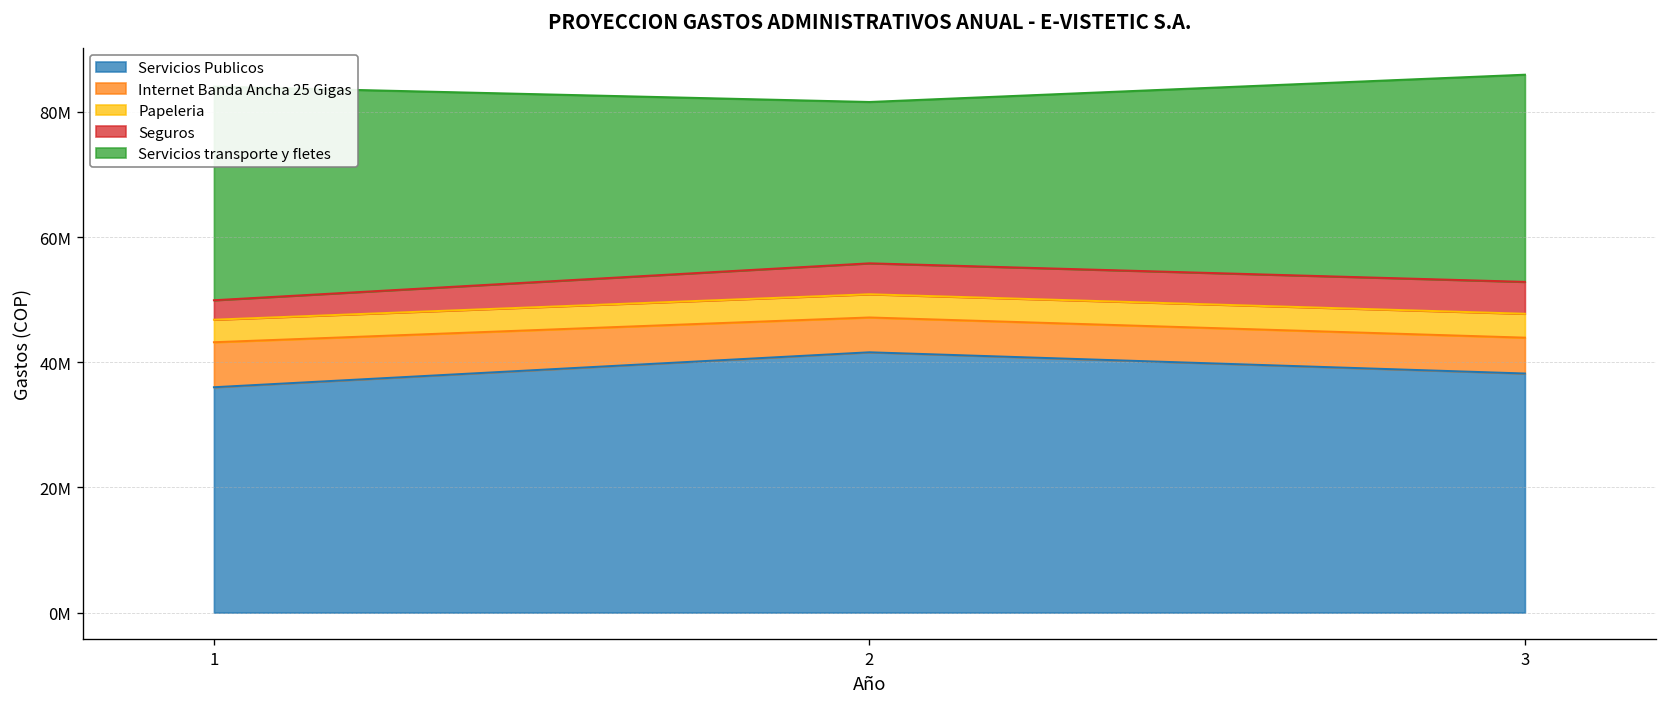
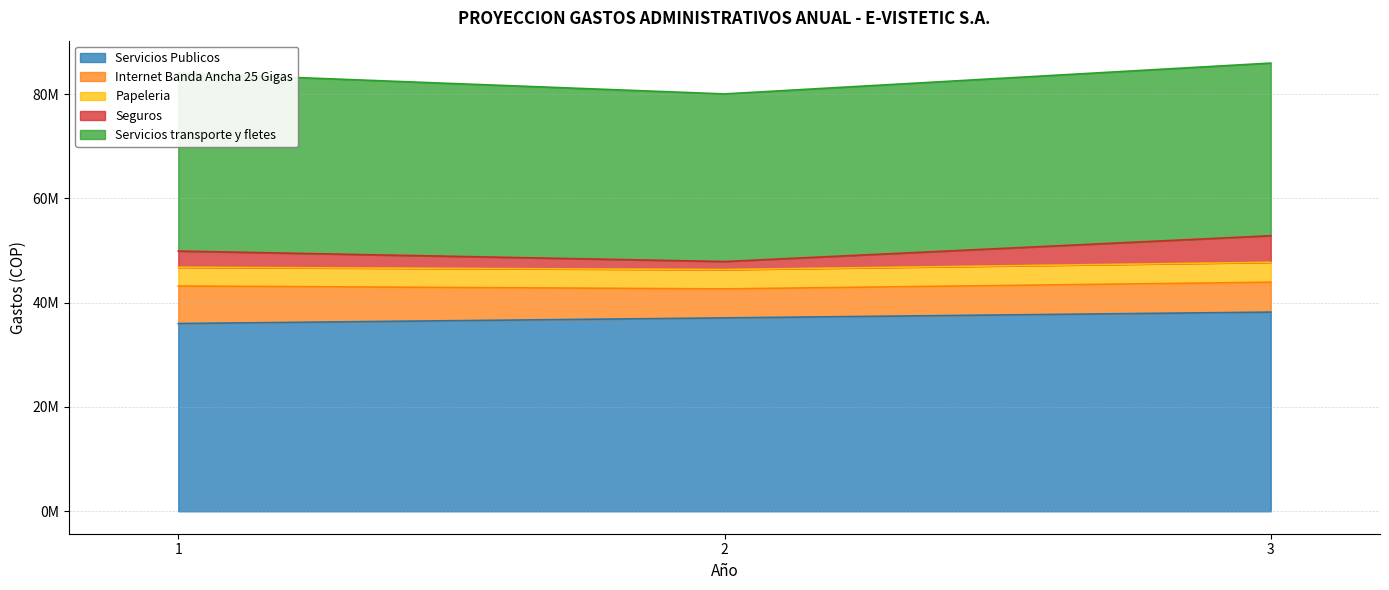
Servicios Publicos, 2: 42000000 -> 37000000
Seguros, 2: 5000000 -> 2000000
Servicios transporte y fletes, 2: 26000000 -> 32000000
